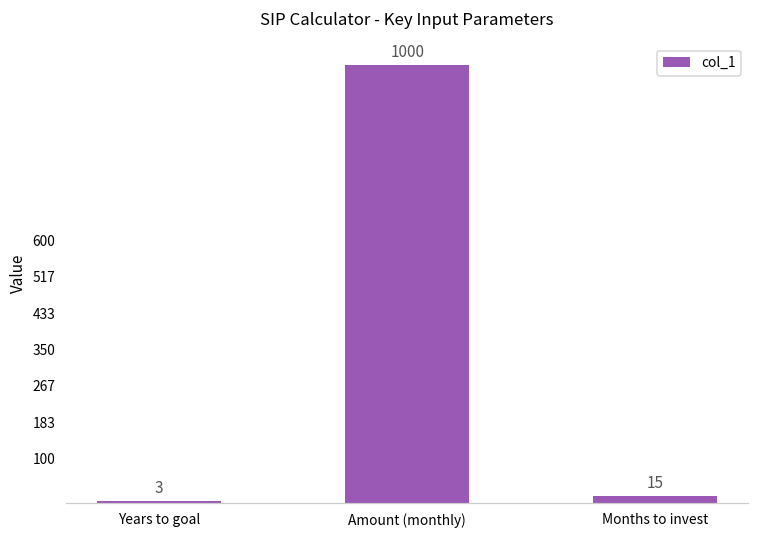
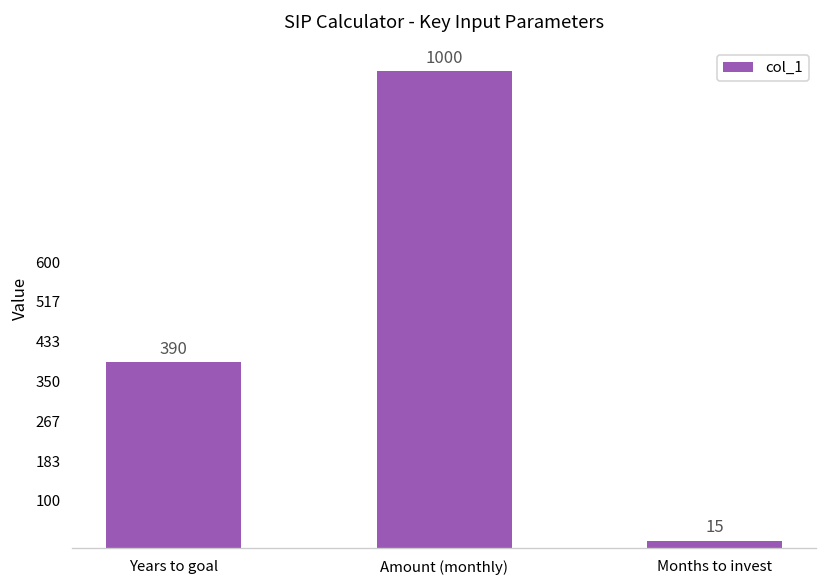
Years to goal: 3 -> 390
